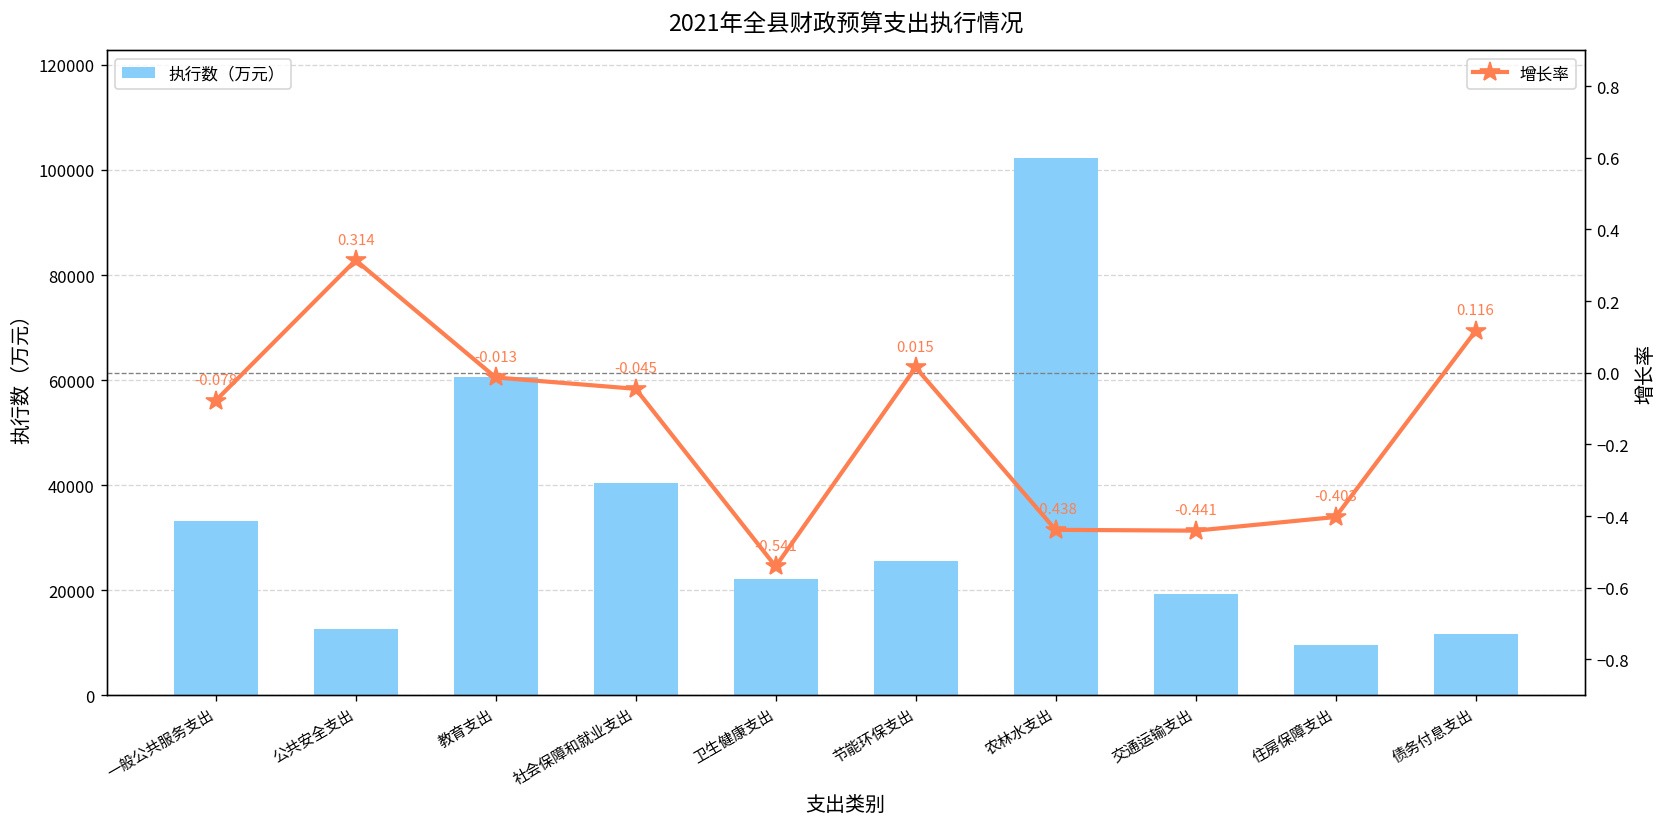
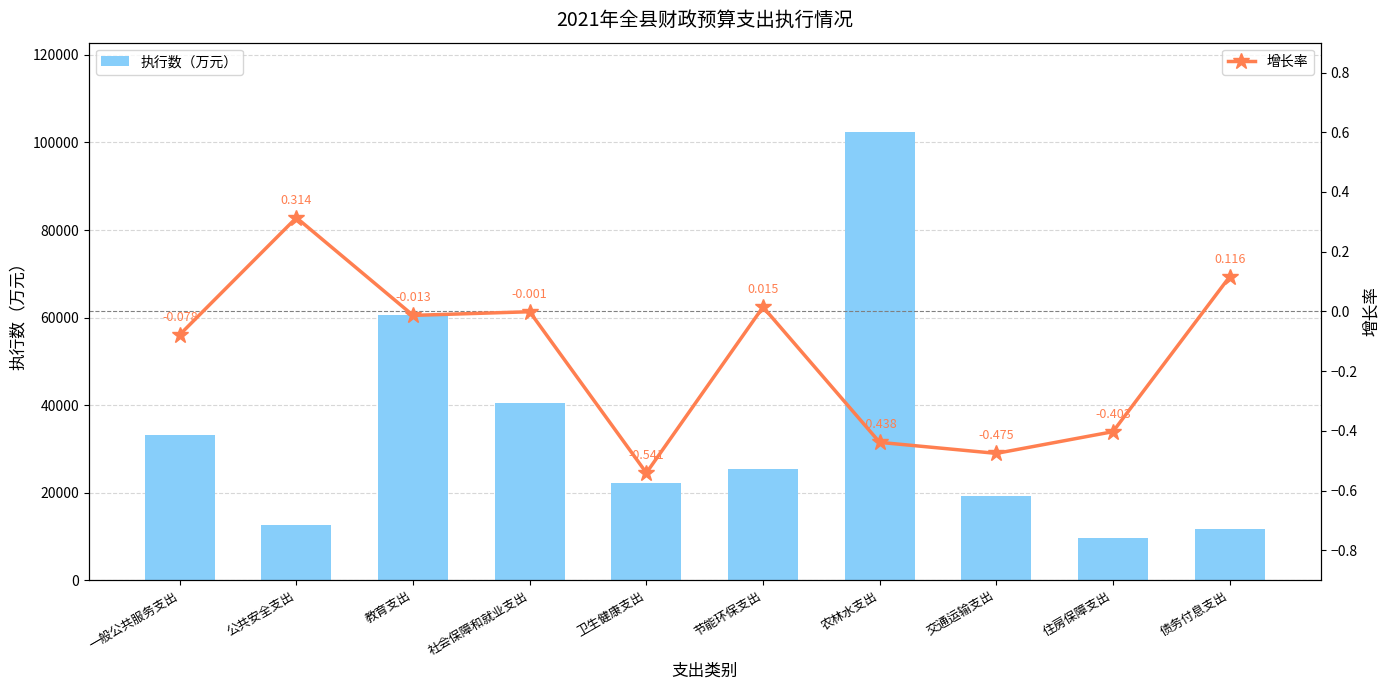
增长率, 社会保障和就业支出: -0.045 -> -0.001
增长率, 交通运输支出: -0.441 -> -0.475
